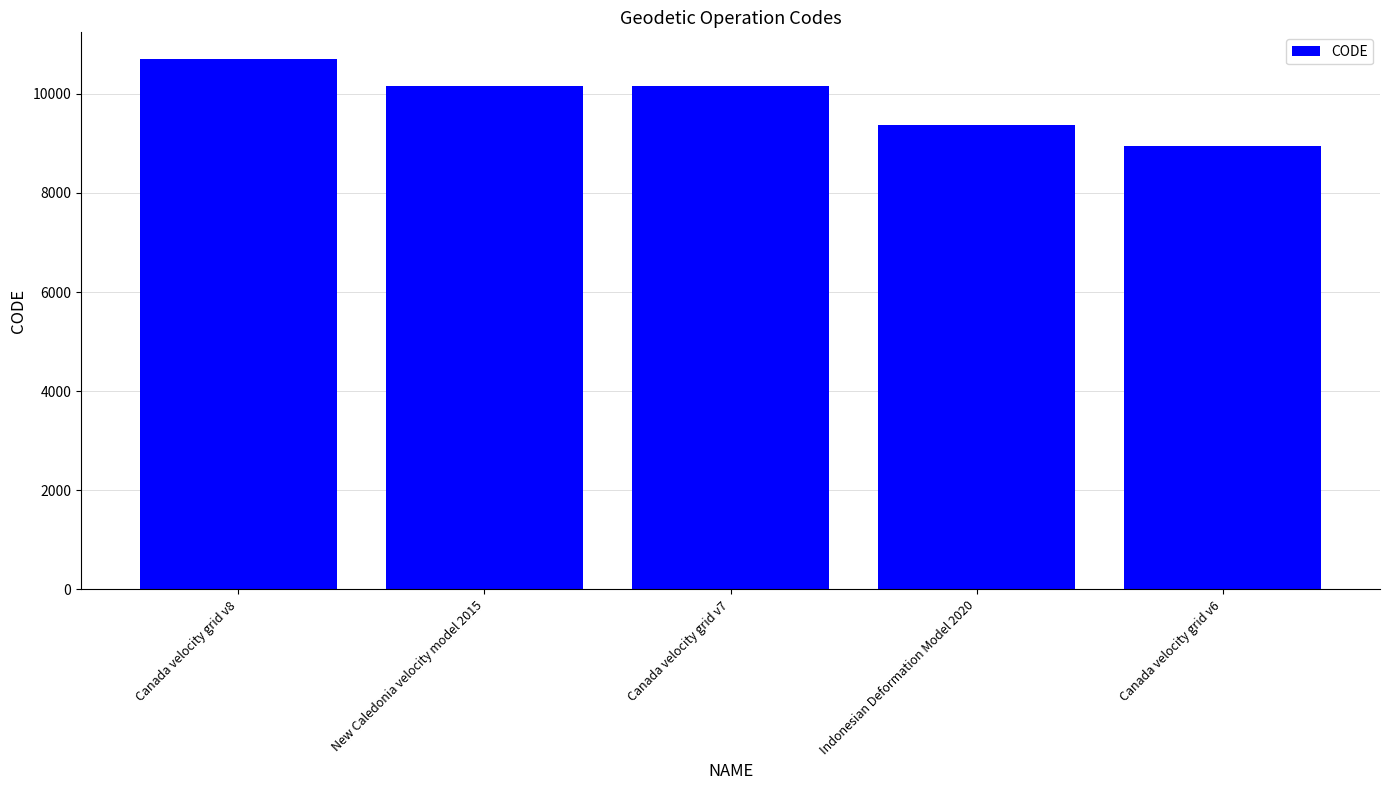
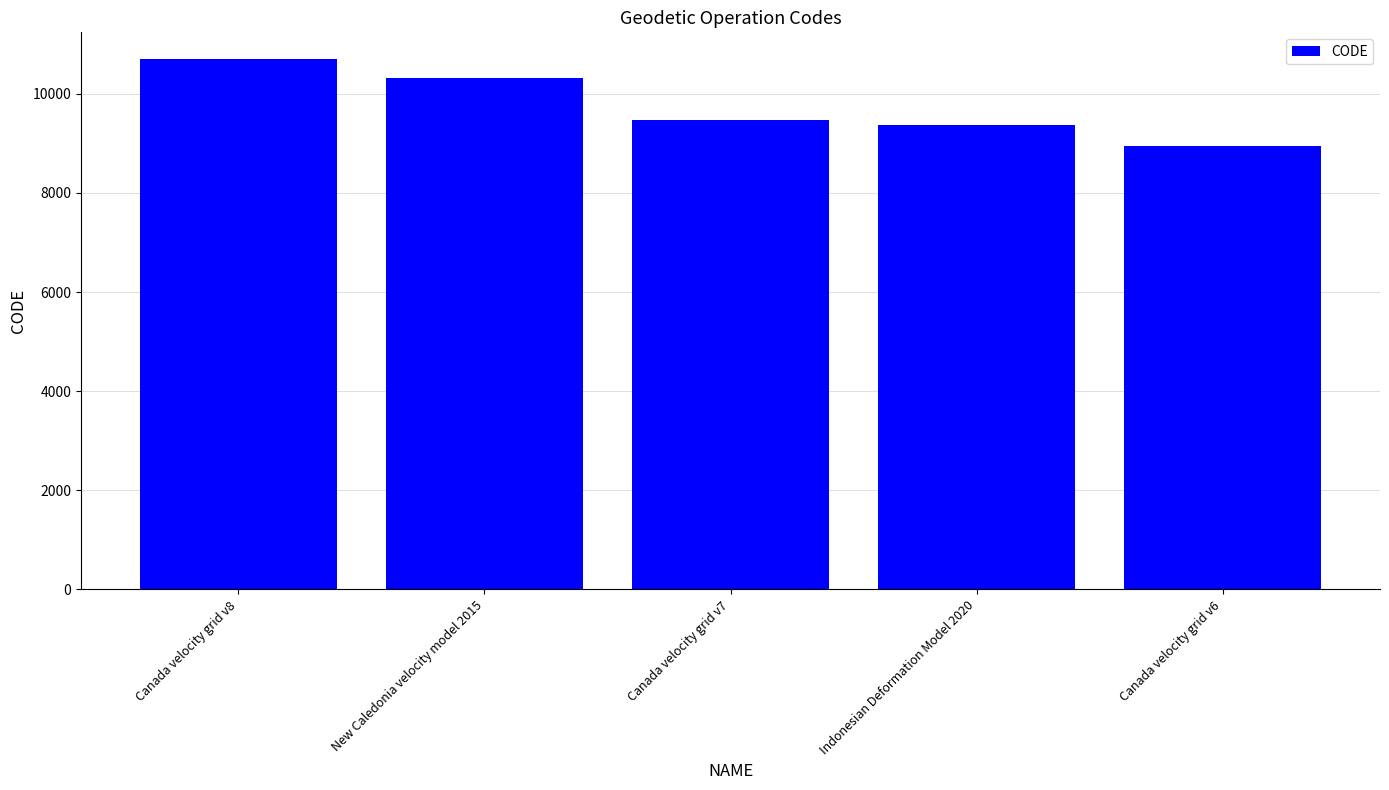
New Caledonia velocity model 2015: 10200 -> 10300
Canada velocity grid v7: 10200 -> 9500
